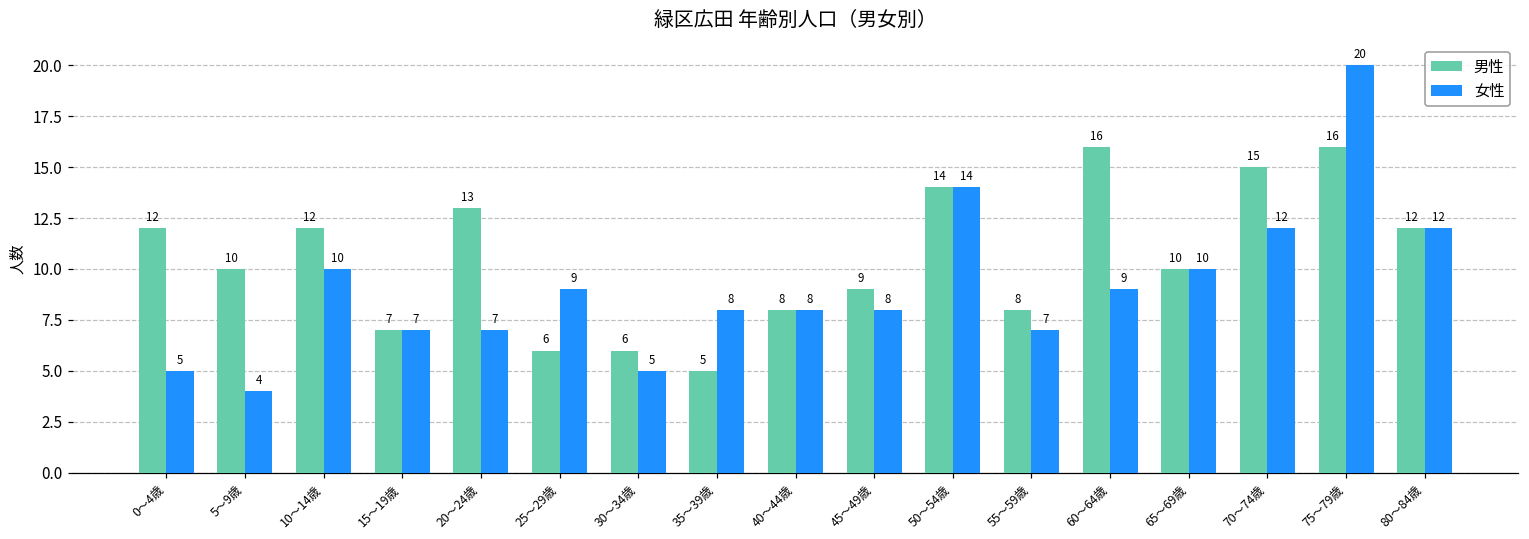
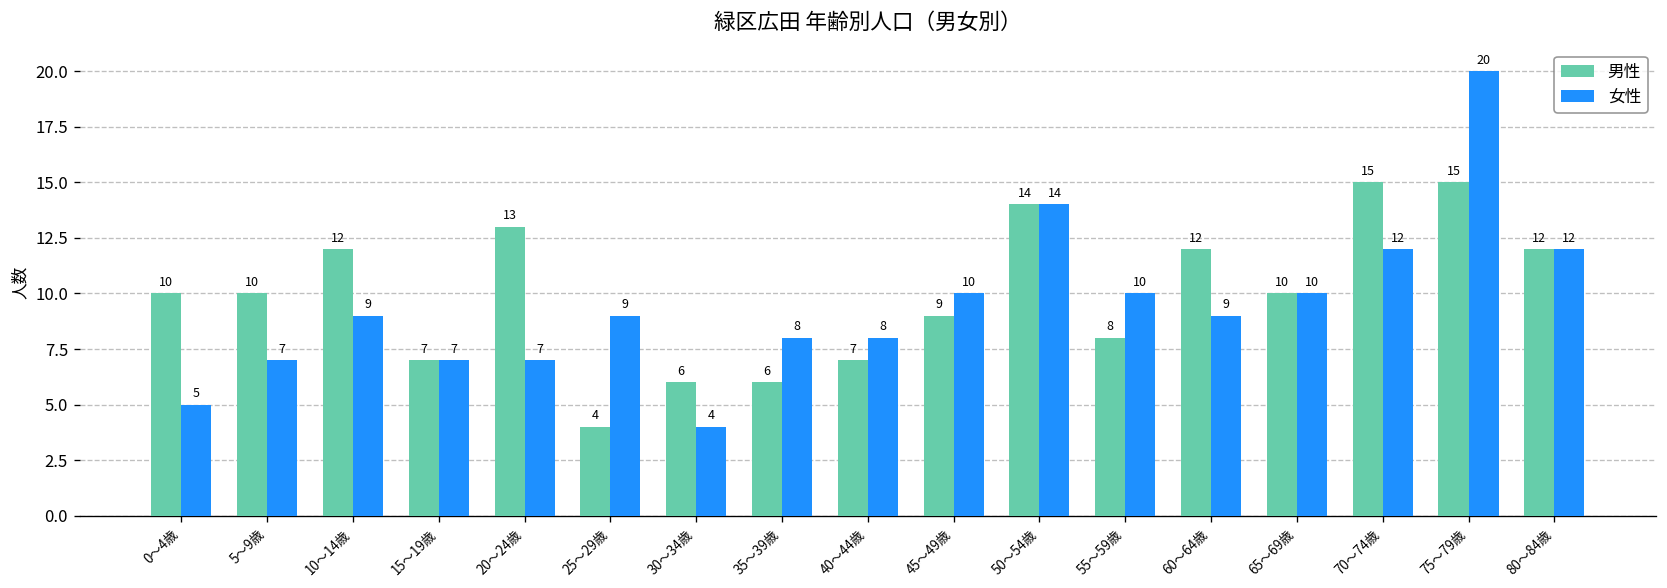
男性, 0～4歳: 12 -> 10
女性, 5～9歳: 4 -> 7
女性, 10～14歳: 10 -> 9
男性, 25～29歳: 6 -> 4
女性, 30～34歳: 5 -> 4
男性, 35～39歳: 5 -> 6
男性, 40～44歳: 8 -> 7
女性, 45～49歳: 8 -> 10
女性, 55～59歳: 7 -> 10
男性, 60～64歳: 16 -> 12
男性, 75～79歳: 16 -> 15
